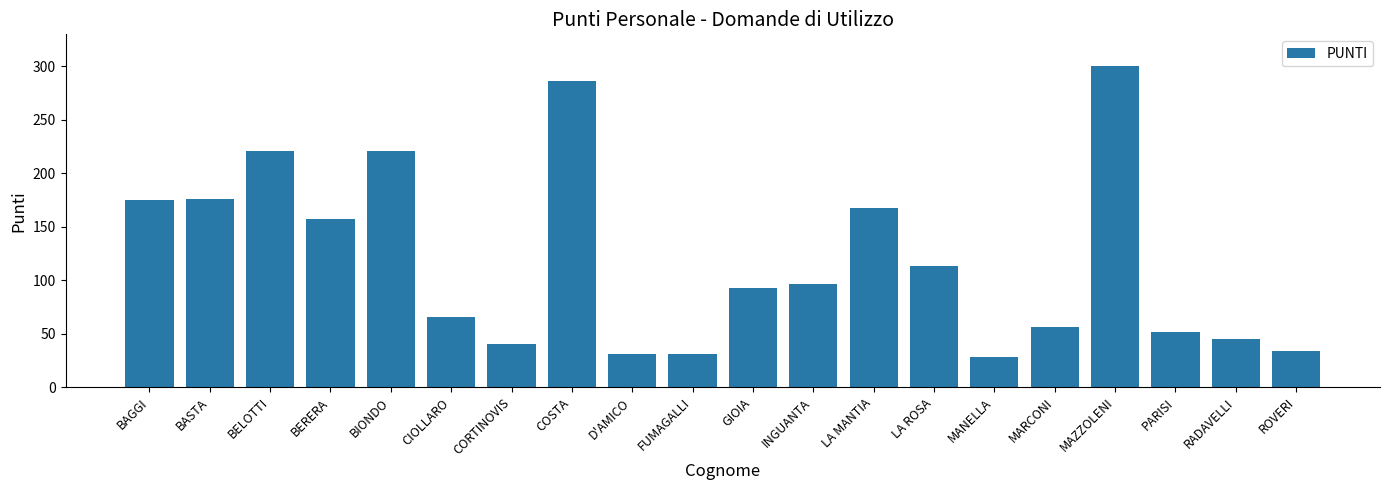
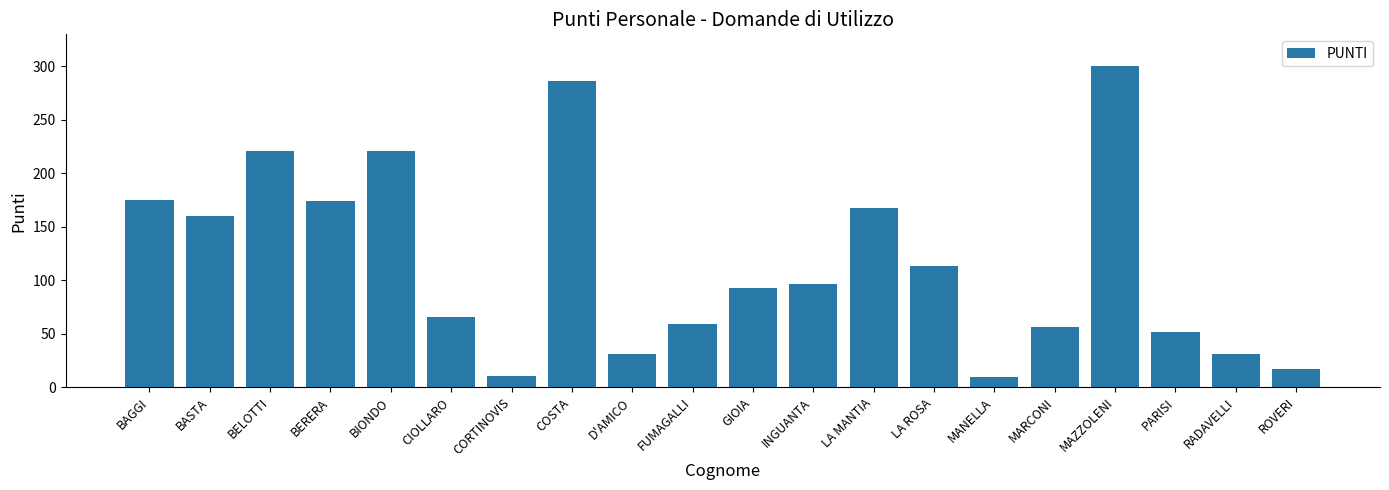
BASTA: 176 -> 160
BERERA: 157 -> 174
CORTINOVIS: 40 -> 10
FUMAGALLI: 31 -> 59
MANELLA: 28 -> 9
RADAVELLI: 45 -> 31
ROVERI: 34 -> 17
